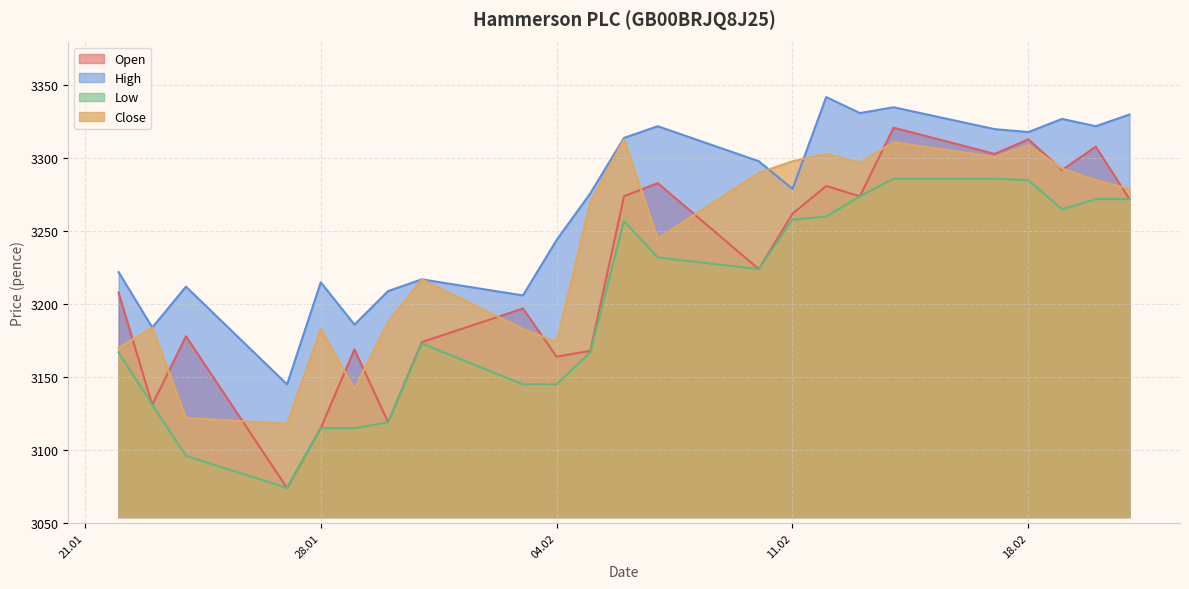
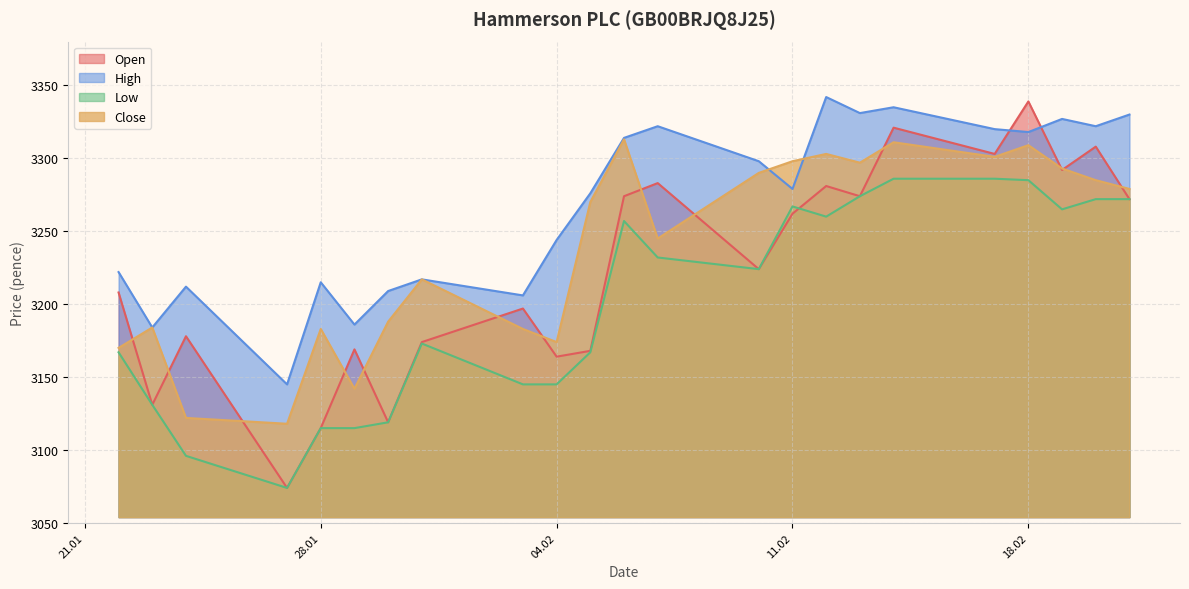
Low, 11.02: 3258 -> 3267
Open, 18.02: 3313 -> 3339
